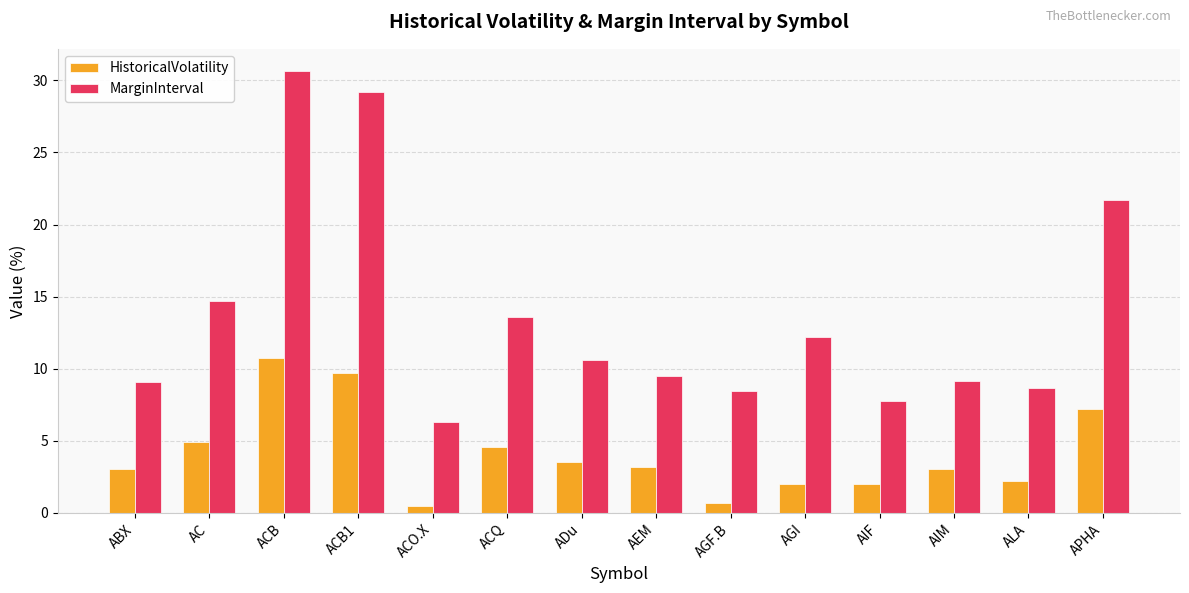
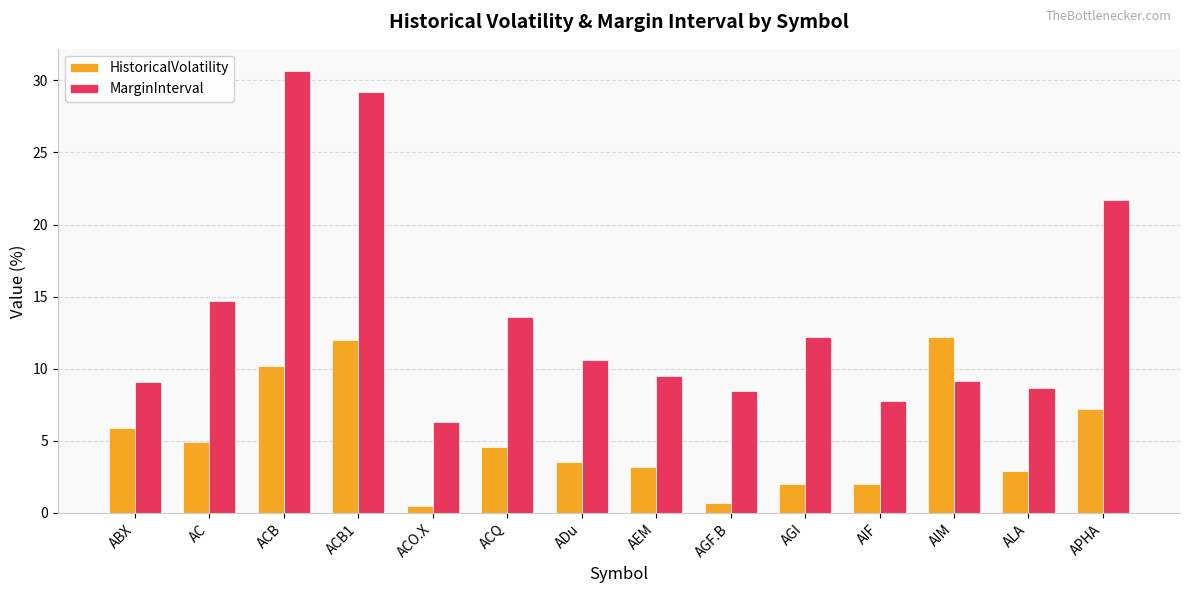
HistoricalVolatility, ABX: 3.0 -> 5.9
HistoricalVolatility, ACB: 10.8 -> 10.2
HistoricalVolatility, ACB1: 9.7 -> 12.0
HistoricalVolatility, AIM: 3.1 -> 12.2
HistoricalVolatility, ALA: 2.2 -> 2.9
